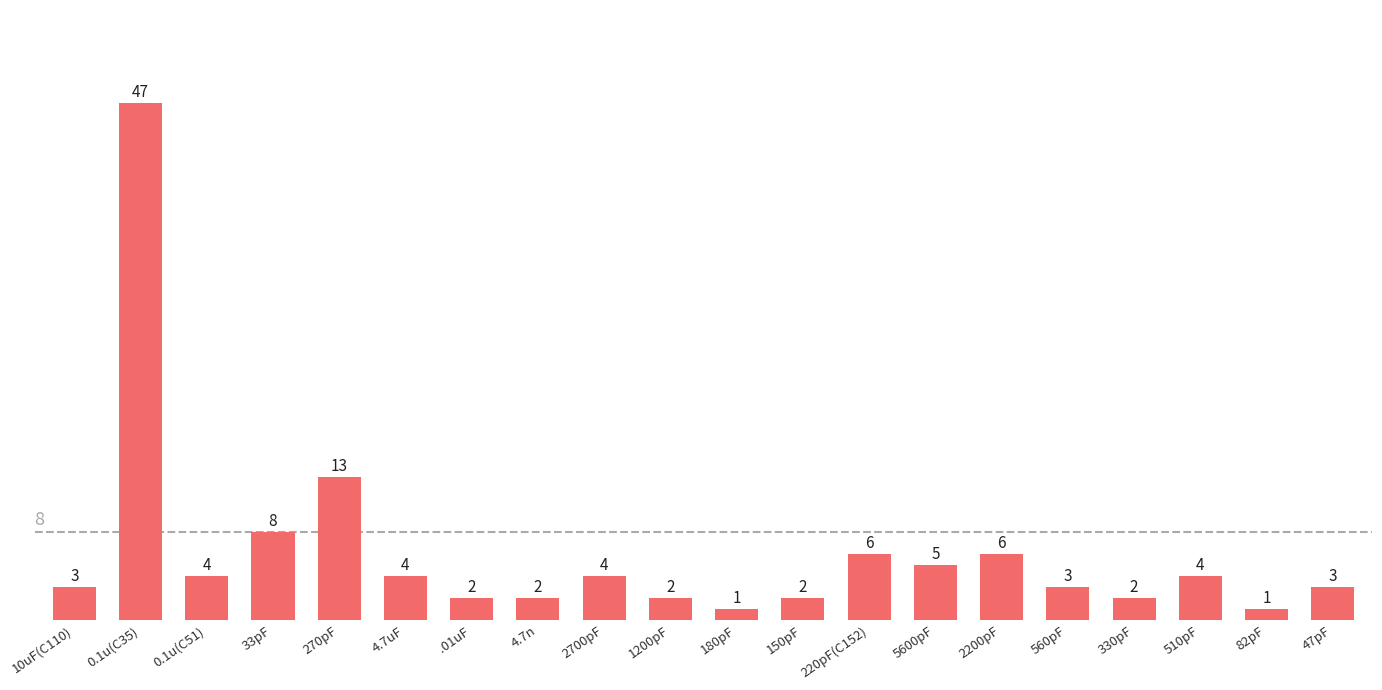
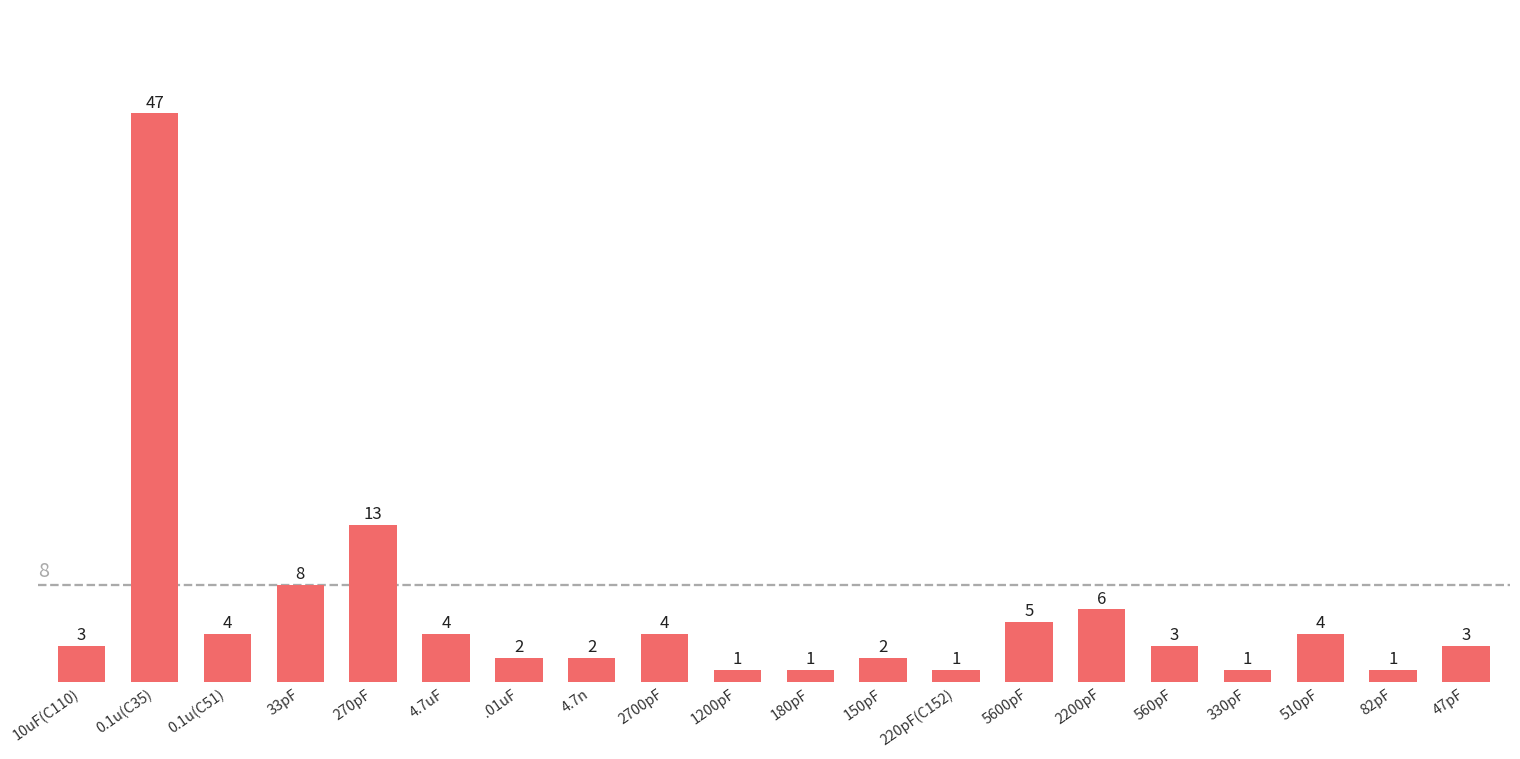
1200pF: 2 -> 1
220pF(C152): 6 -> 1
330pF: 2 -> 1
